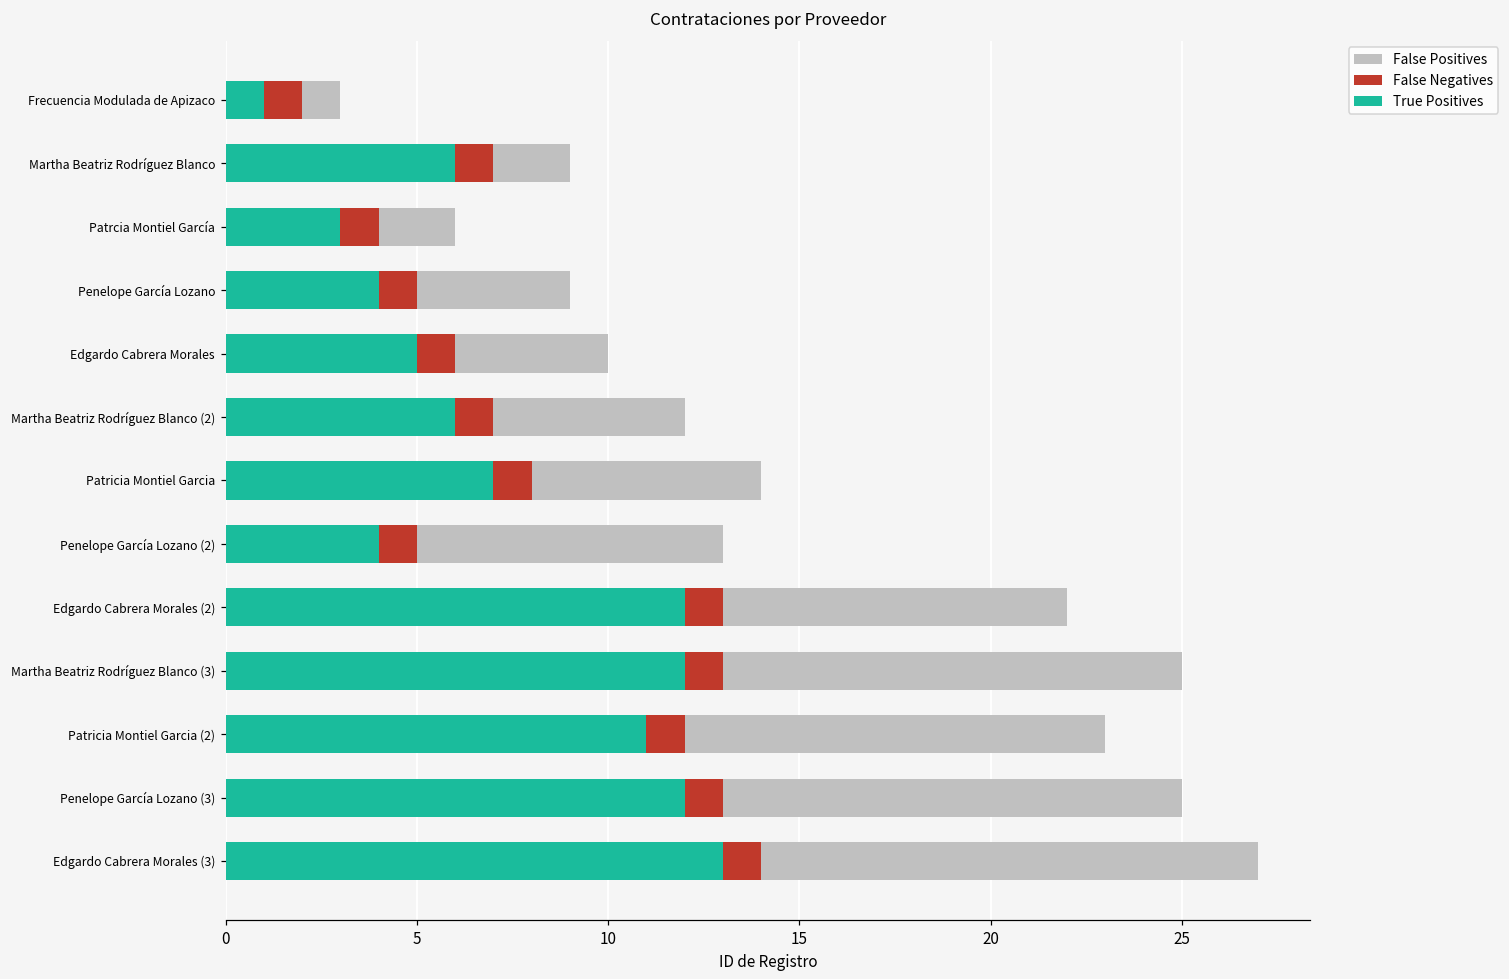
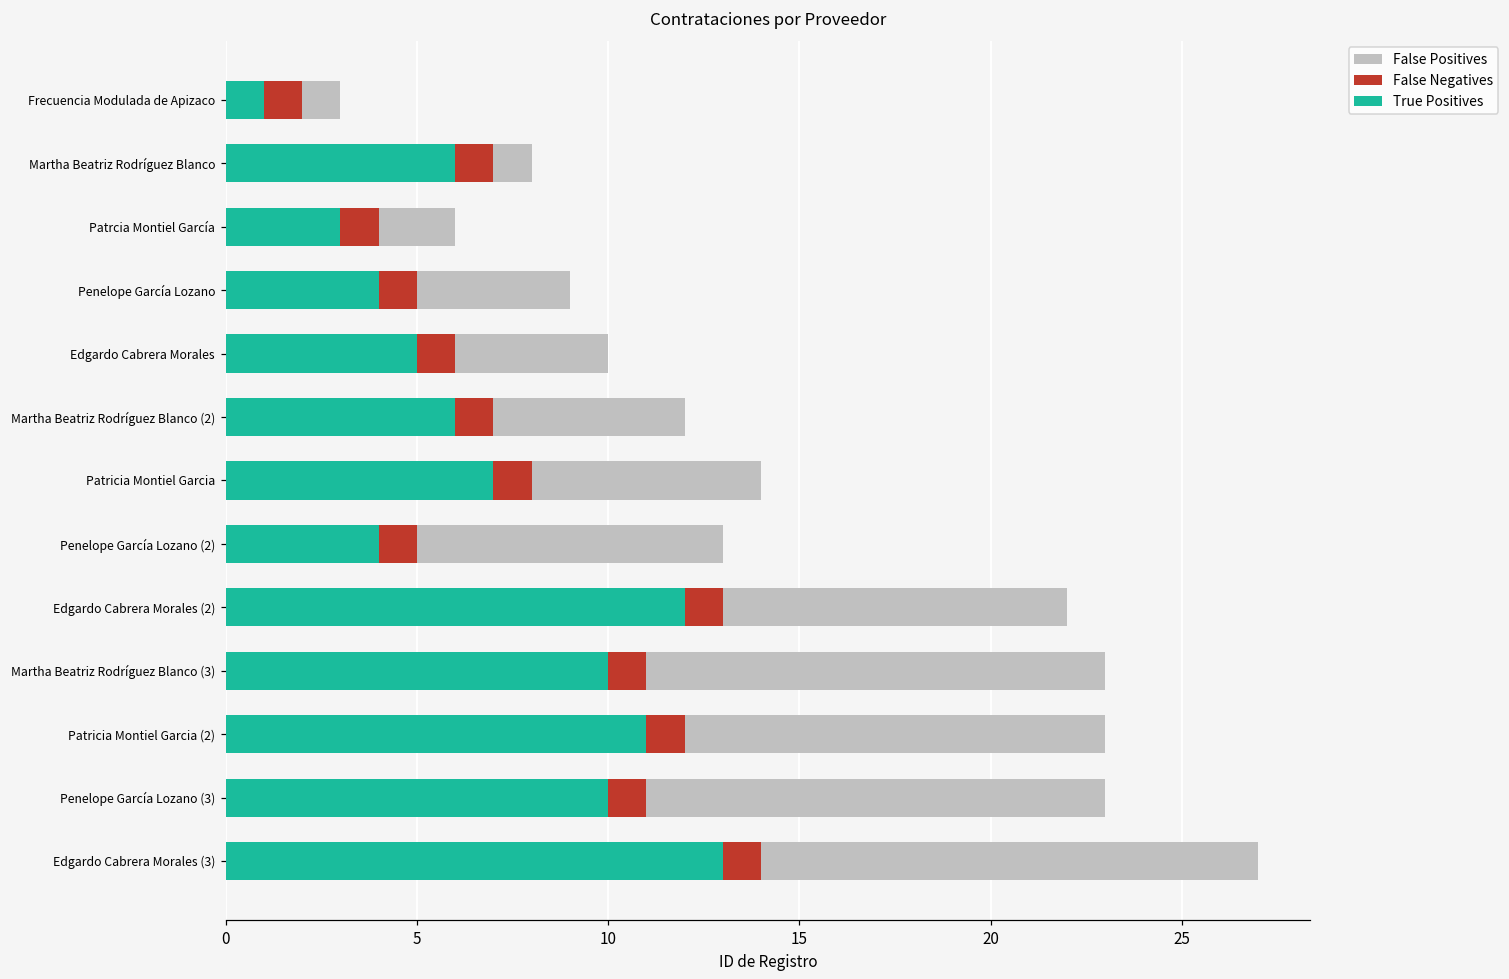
False Positives, Martha Beatriz Rodríguez Blanco: 2 -> 1
True Positives, Martha Beatriz Rodríguez Blanco (3): 12 -> 10
True Positives, Penelope García Lozano (3): 12 -> 10
